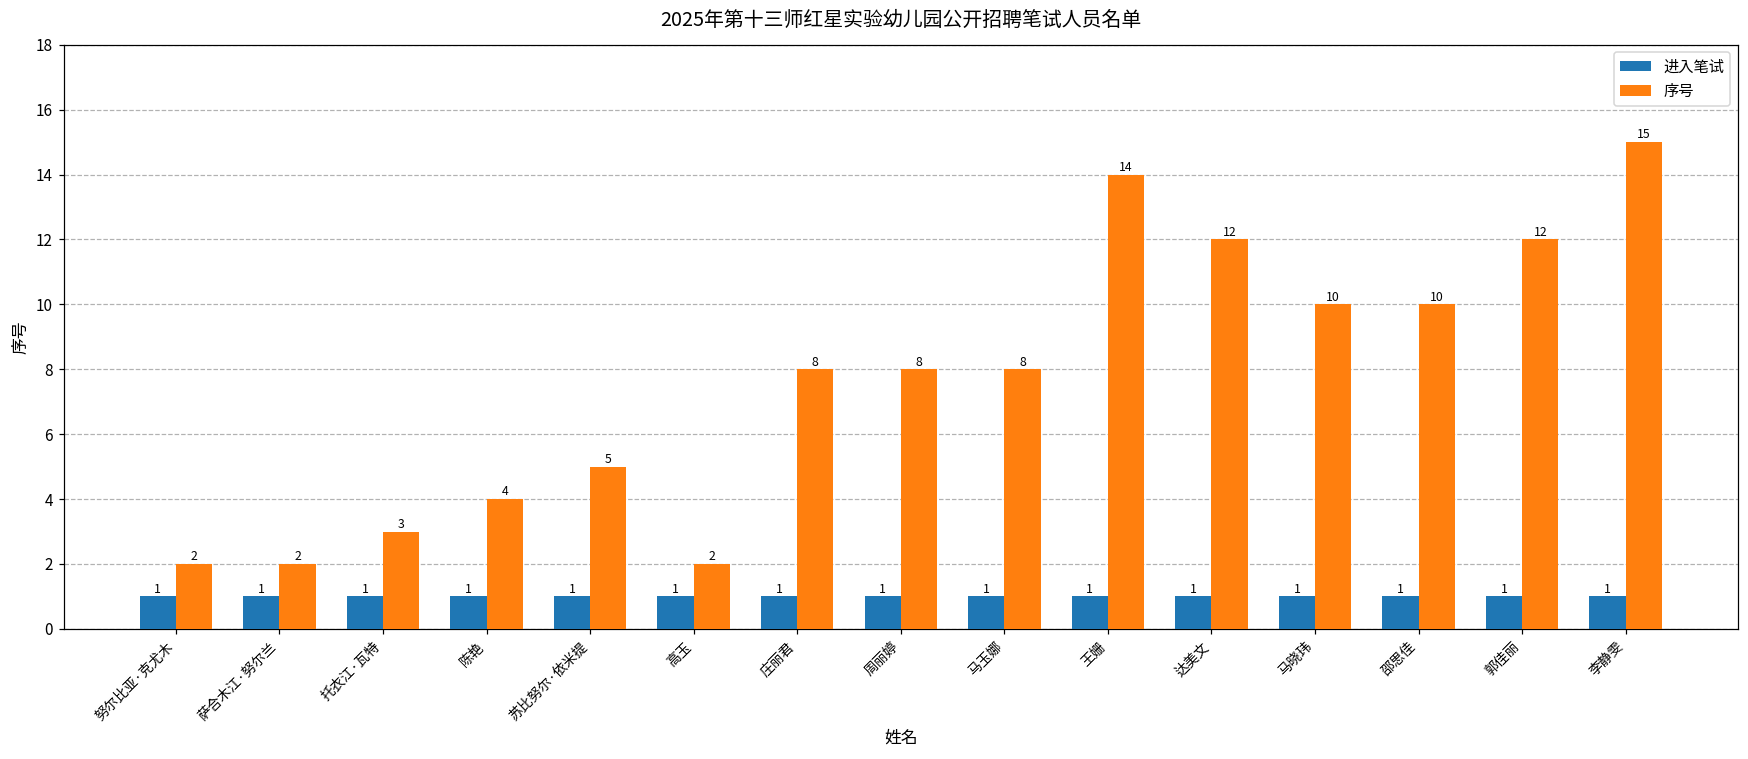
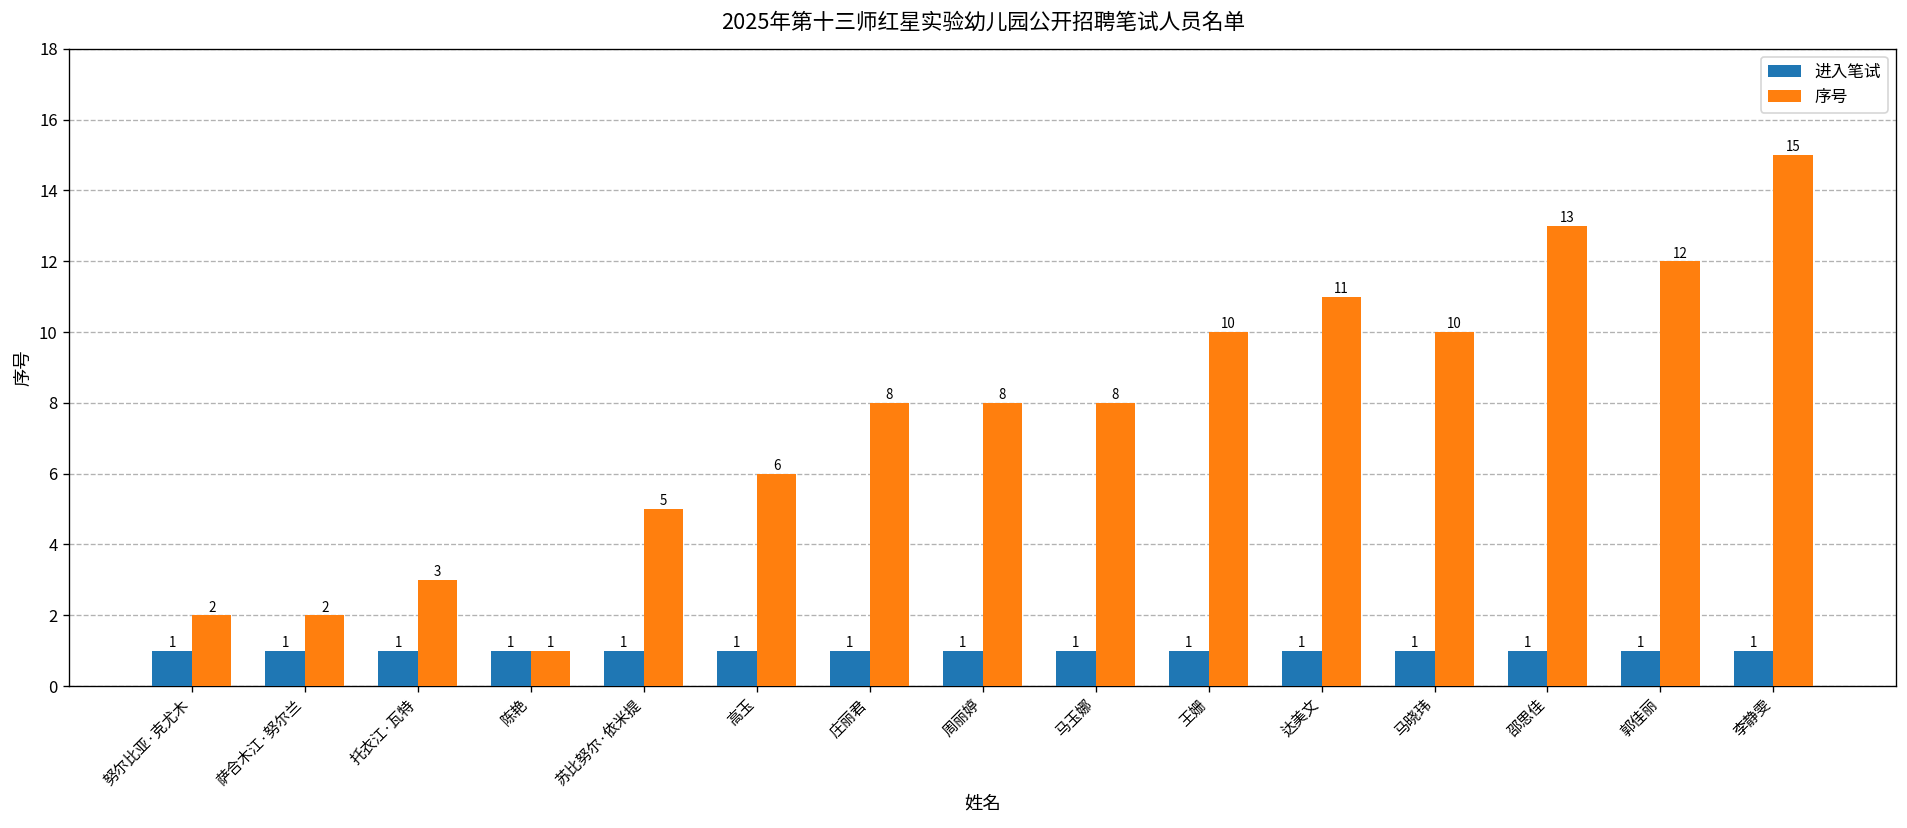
序号, 陈艳: 4 -> 1
序号, 高玉: 2 -> 6
序号, 王姗: 14 -> 10
序号, 达美文: 12 -> 11
序号, 邵思佳: 10 -> 13
